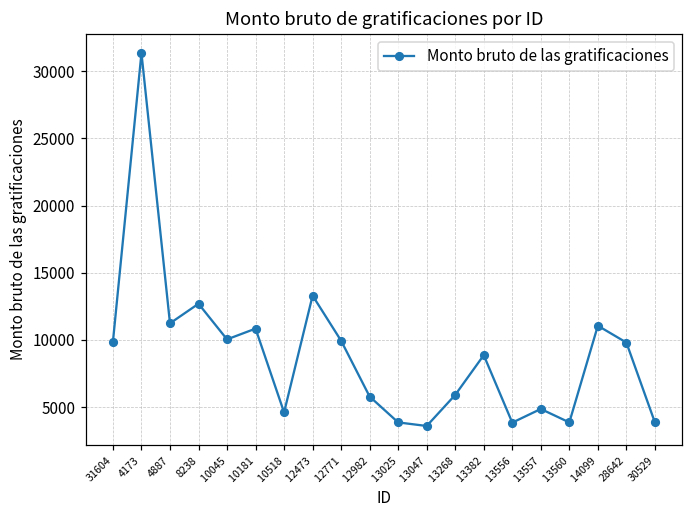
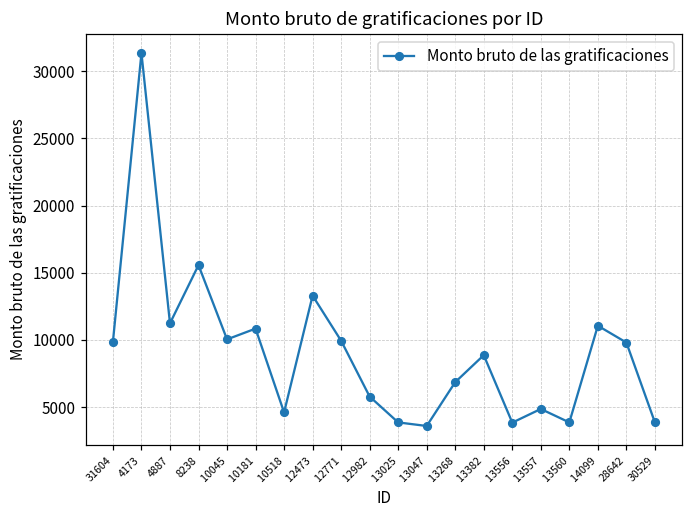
8238: 12700 -> 15600
13268: 5900 -> 6900
